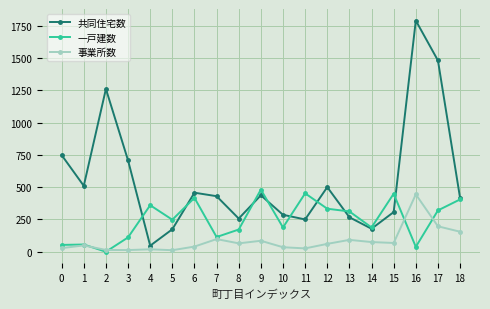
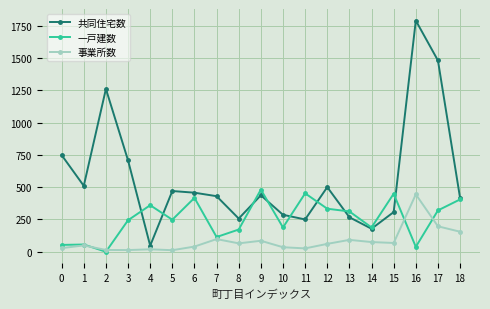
一戸建数, 3: 110 -> 240
共同住宅数, 5: 170 -> 470
